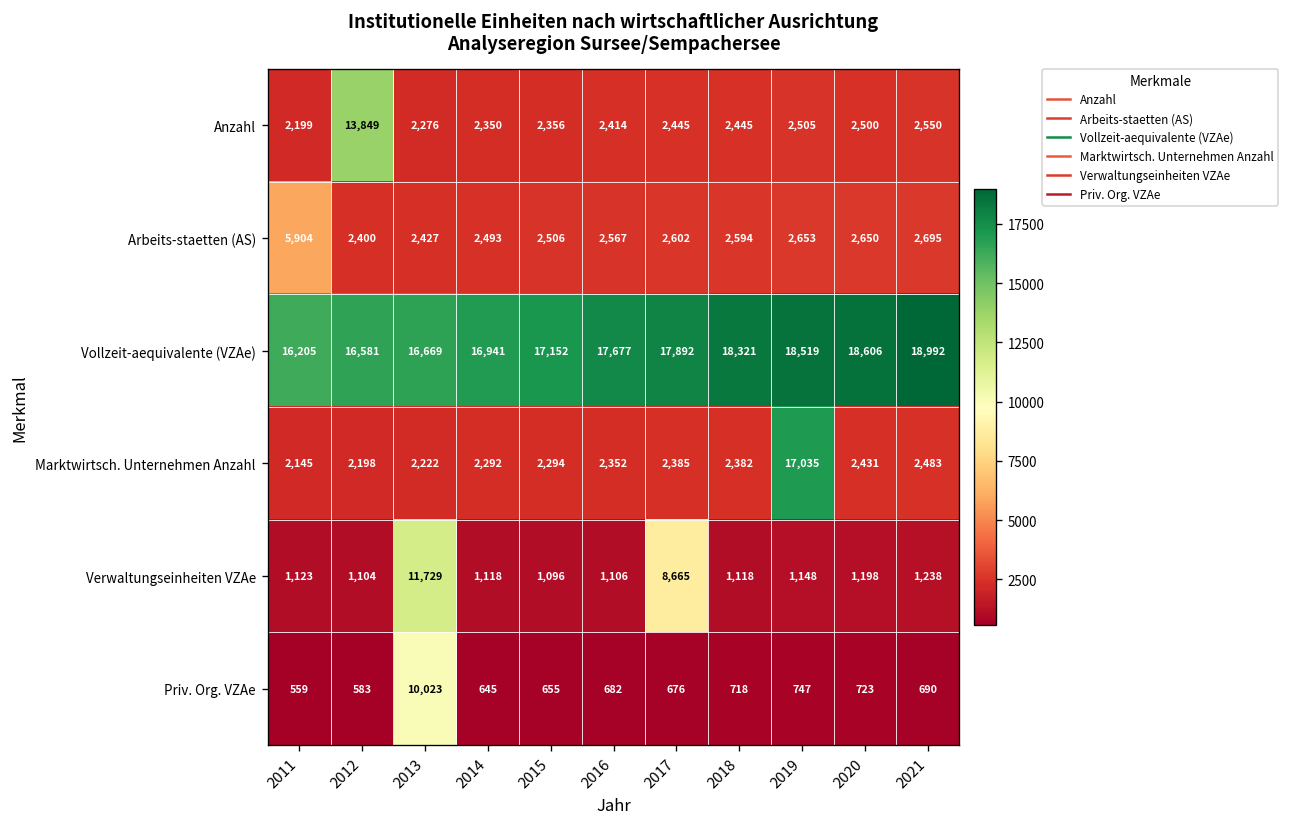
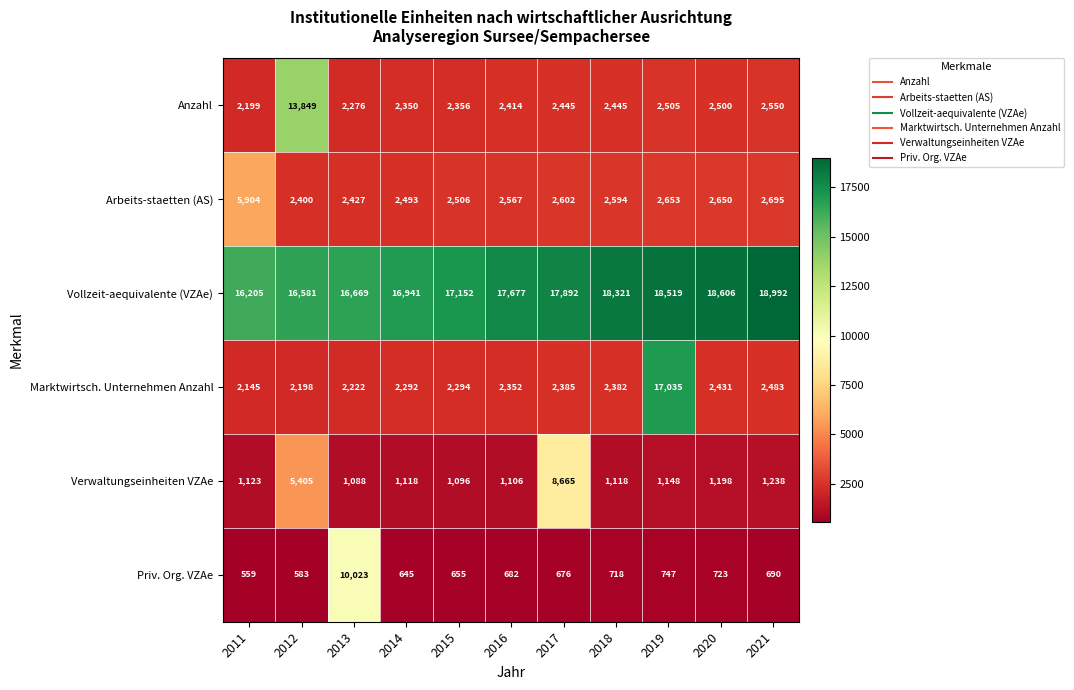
Verwaltungseinheiten VZAe, 2012: 1,104 -> 5,405
Verwaltungseinheiten VZAe, 2013: 11,729 -> 1,088
